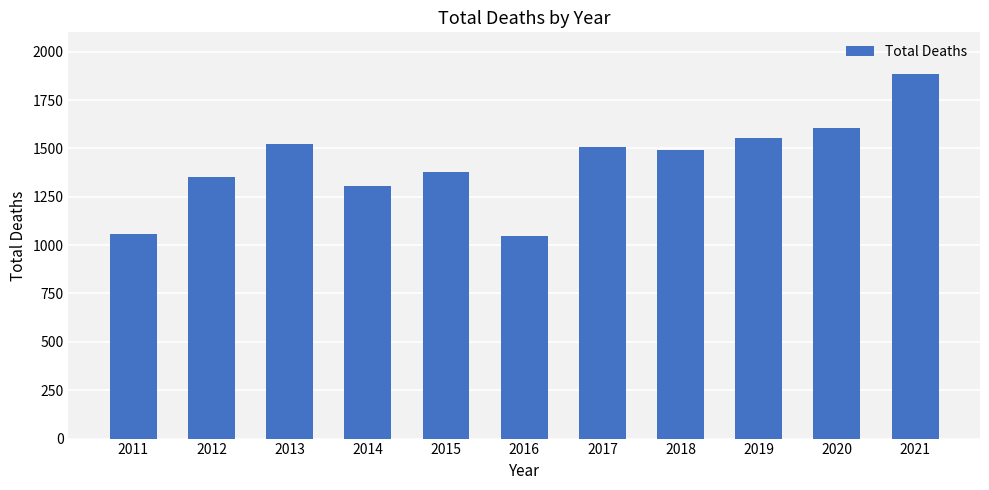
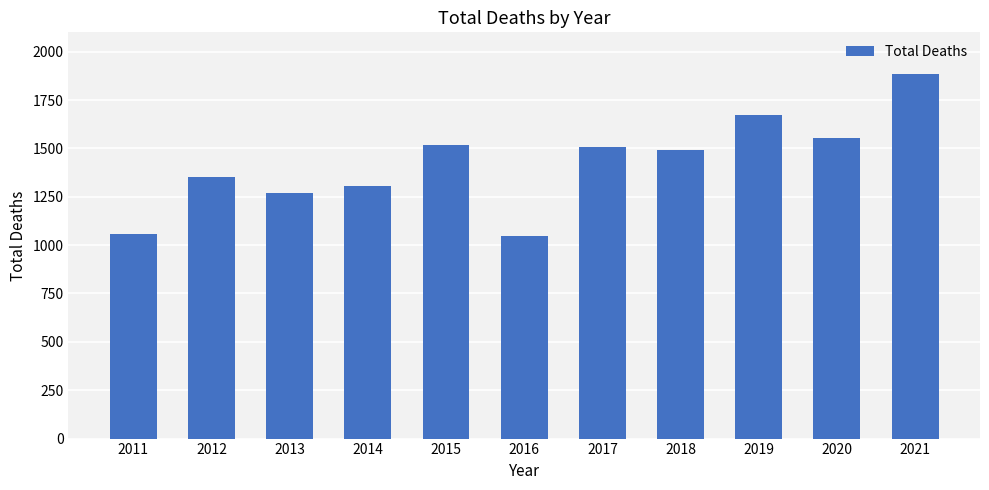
2013: 1520 -> 1270
2015: 1380 -> 1520
2019: 1560 -> 1670
2020: 1600 -> 1550
